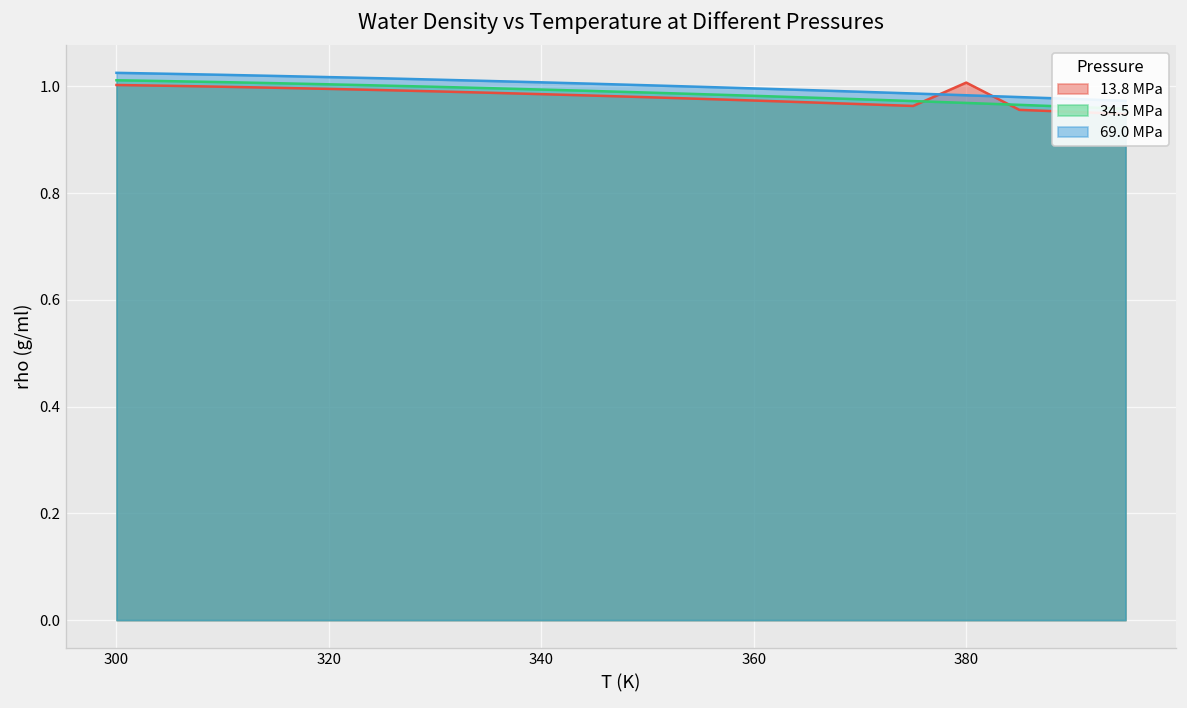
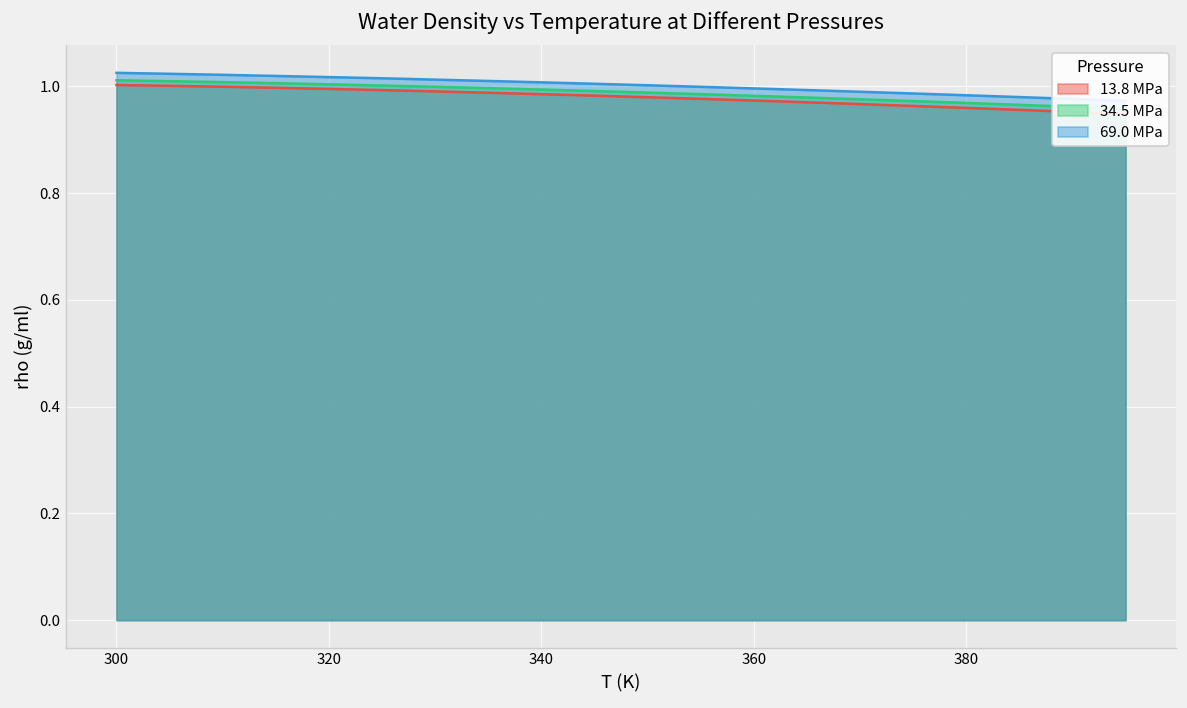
13.8 MPa, 380: 1.01 -> 0.96
